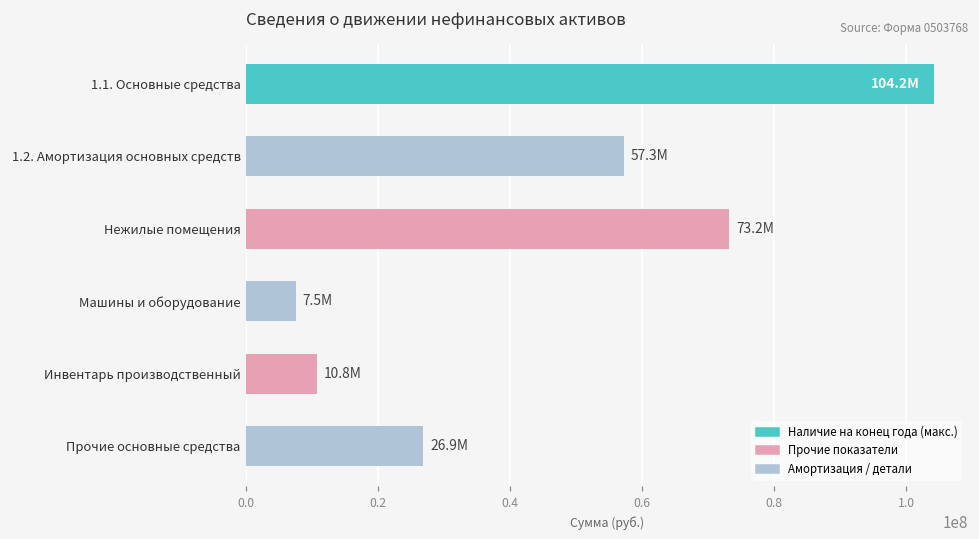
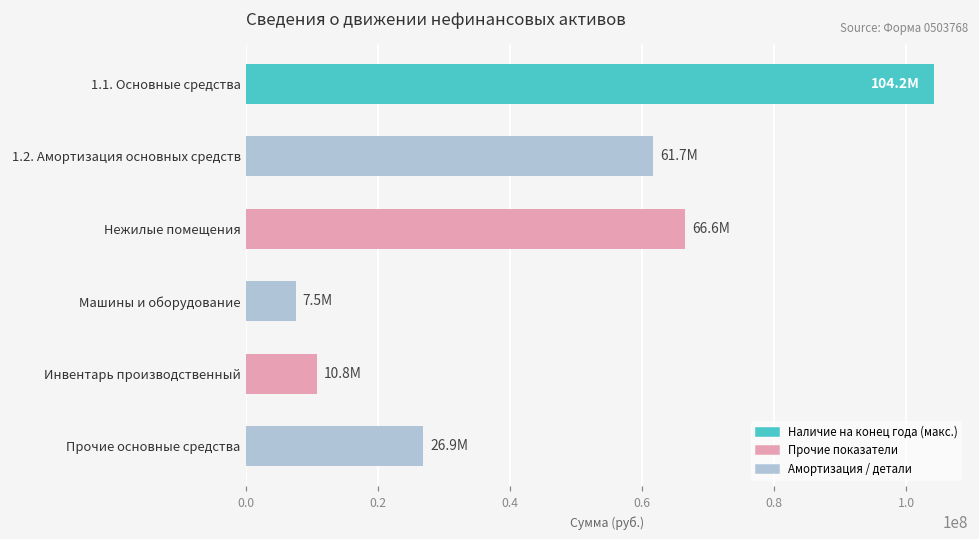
1.2. Амортизация основных средств: 57.3M -> 61.7M
Нежилые помещения: 73.2M -> 66.6M
